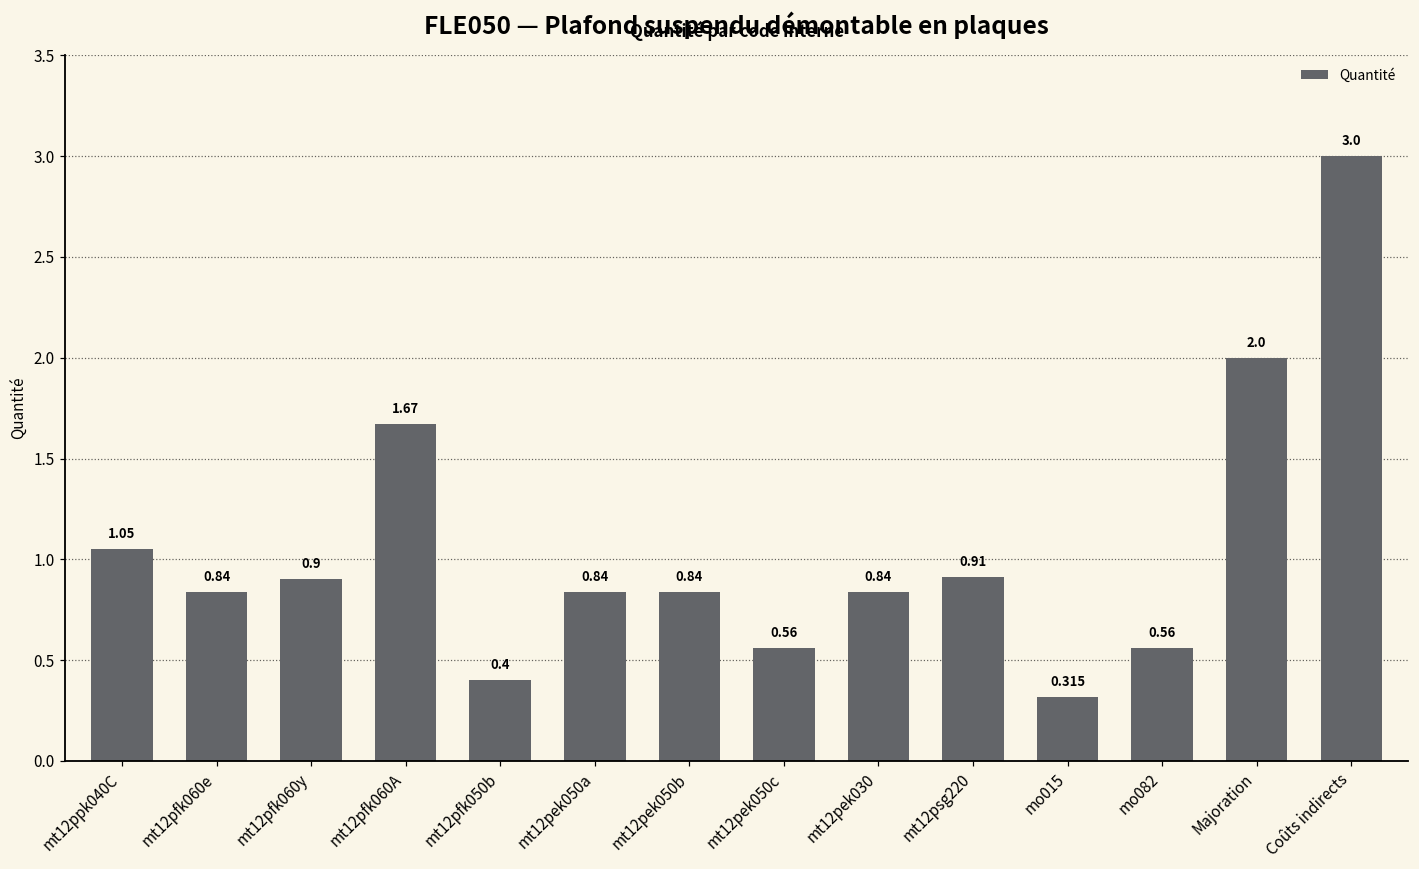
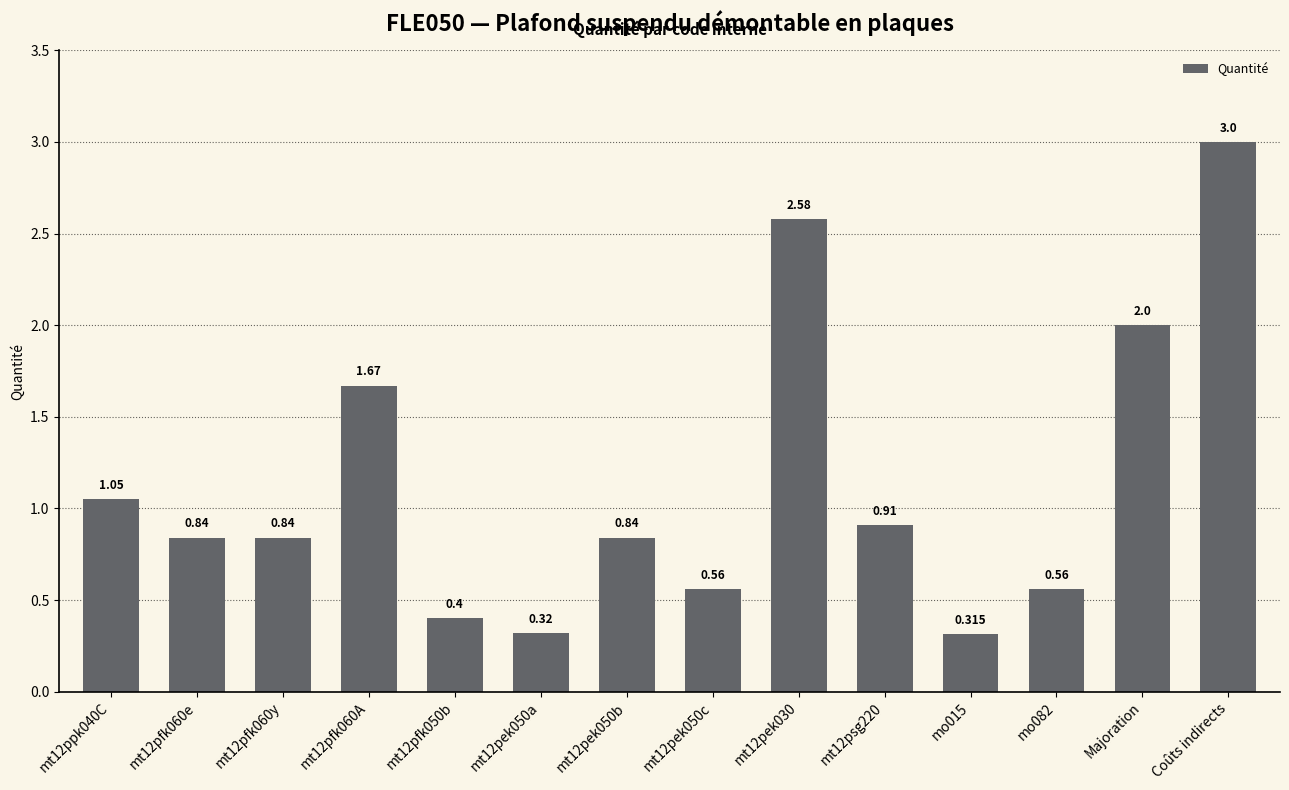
mt12pfk060y: 0.9 -> 0.84
mt12pek050a: 0.84 -> 0.32
mt12pek030: 0.84 -> 2.58
